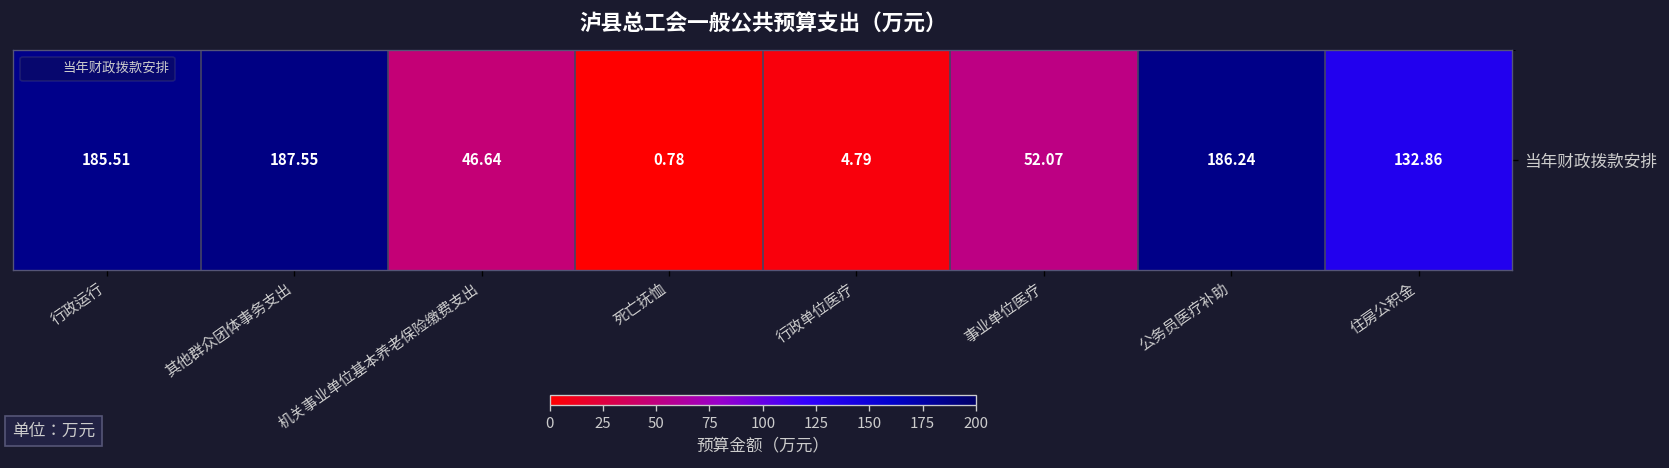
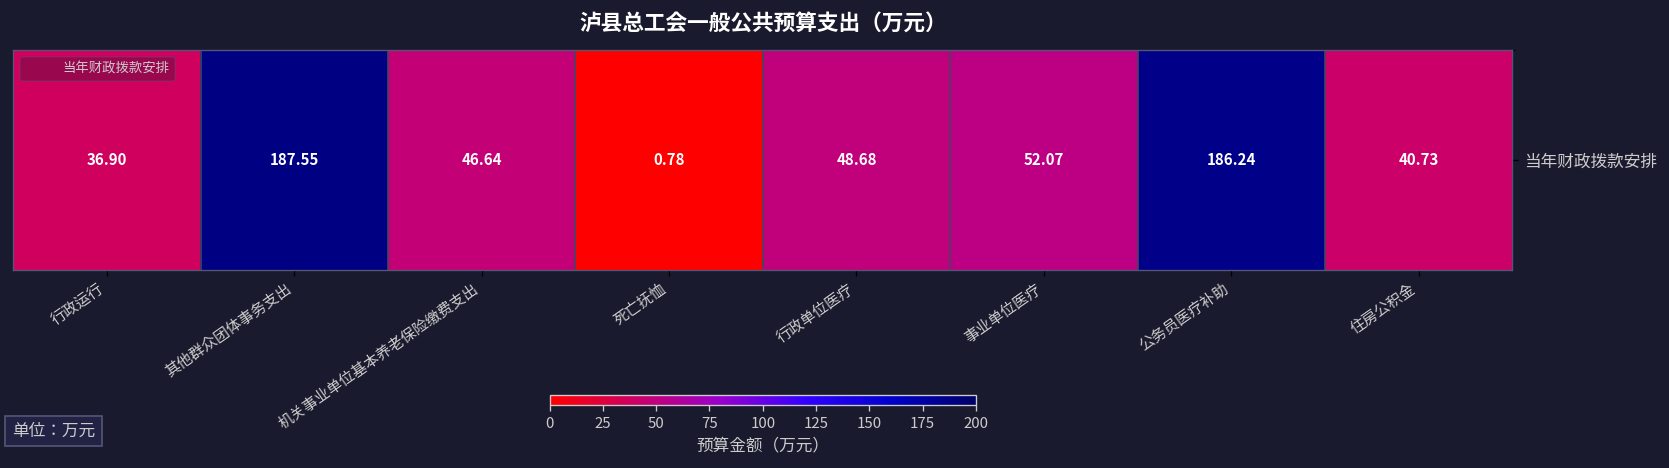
当年财政拨款安排, 行政运行: 185.51 -> 36.90
当年财政拨款安排, 行政单位医疗: 4.79 -> 48.68
当年财政拨款安排, 住房公积金: 132.86 -> 40.73
